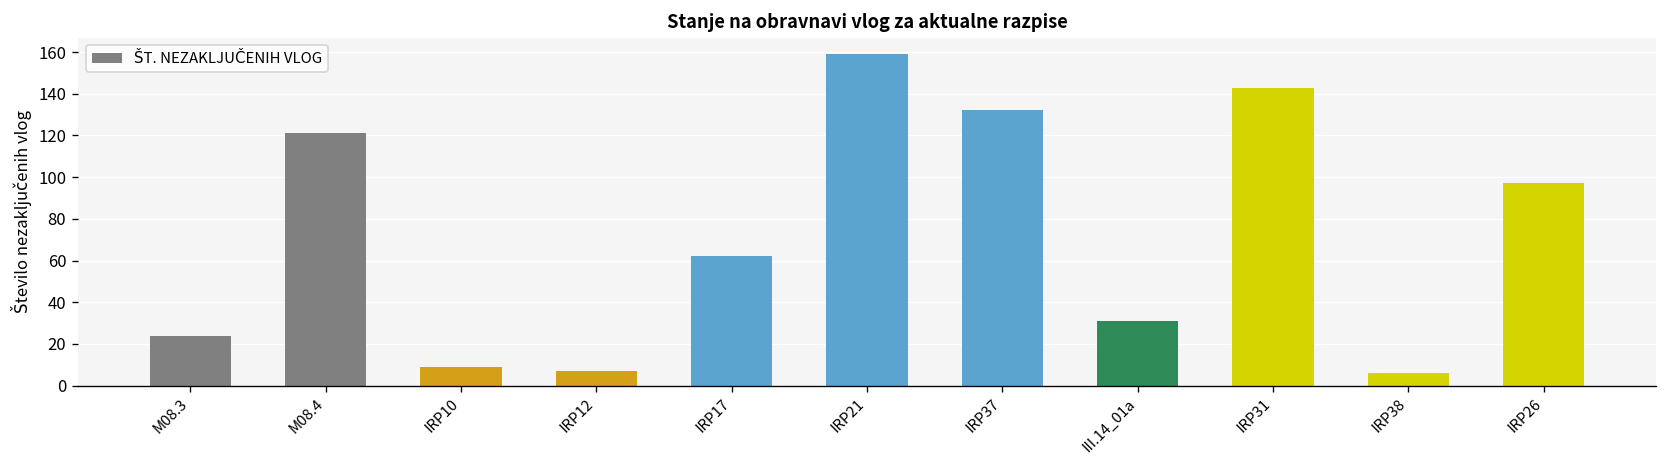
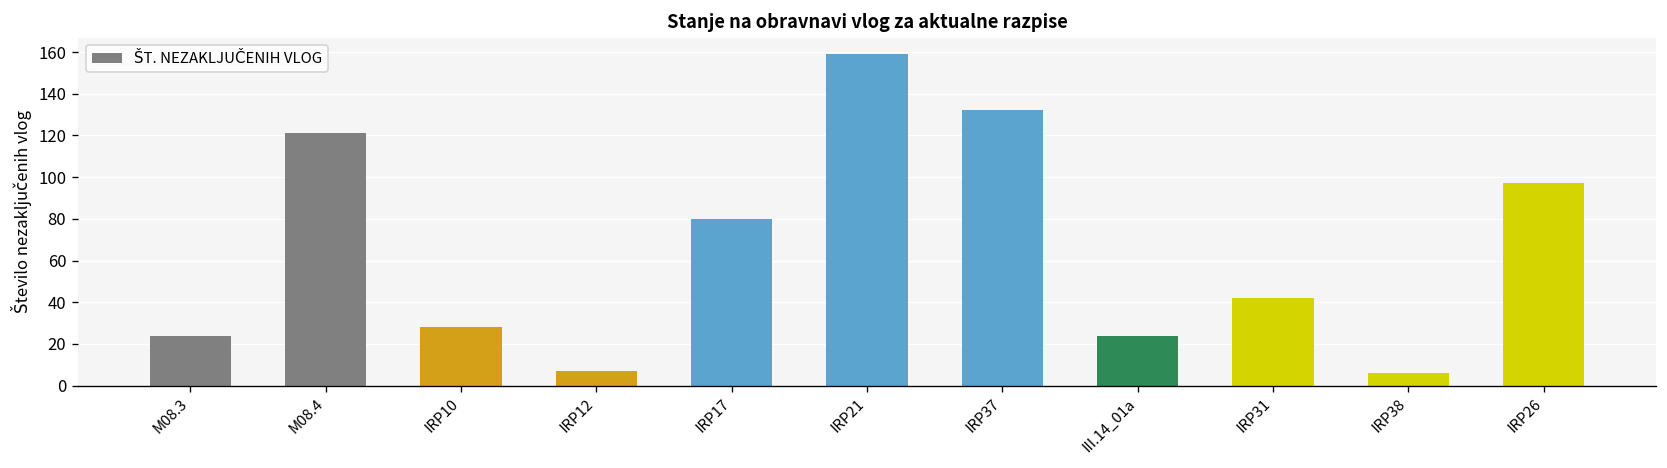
IRP10: 9 -> 28
IRP17: 62 -> 80
III.14_01a: 31 -> 24
IRP31: 143 -> 42
